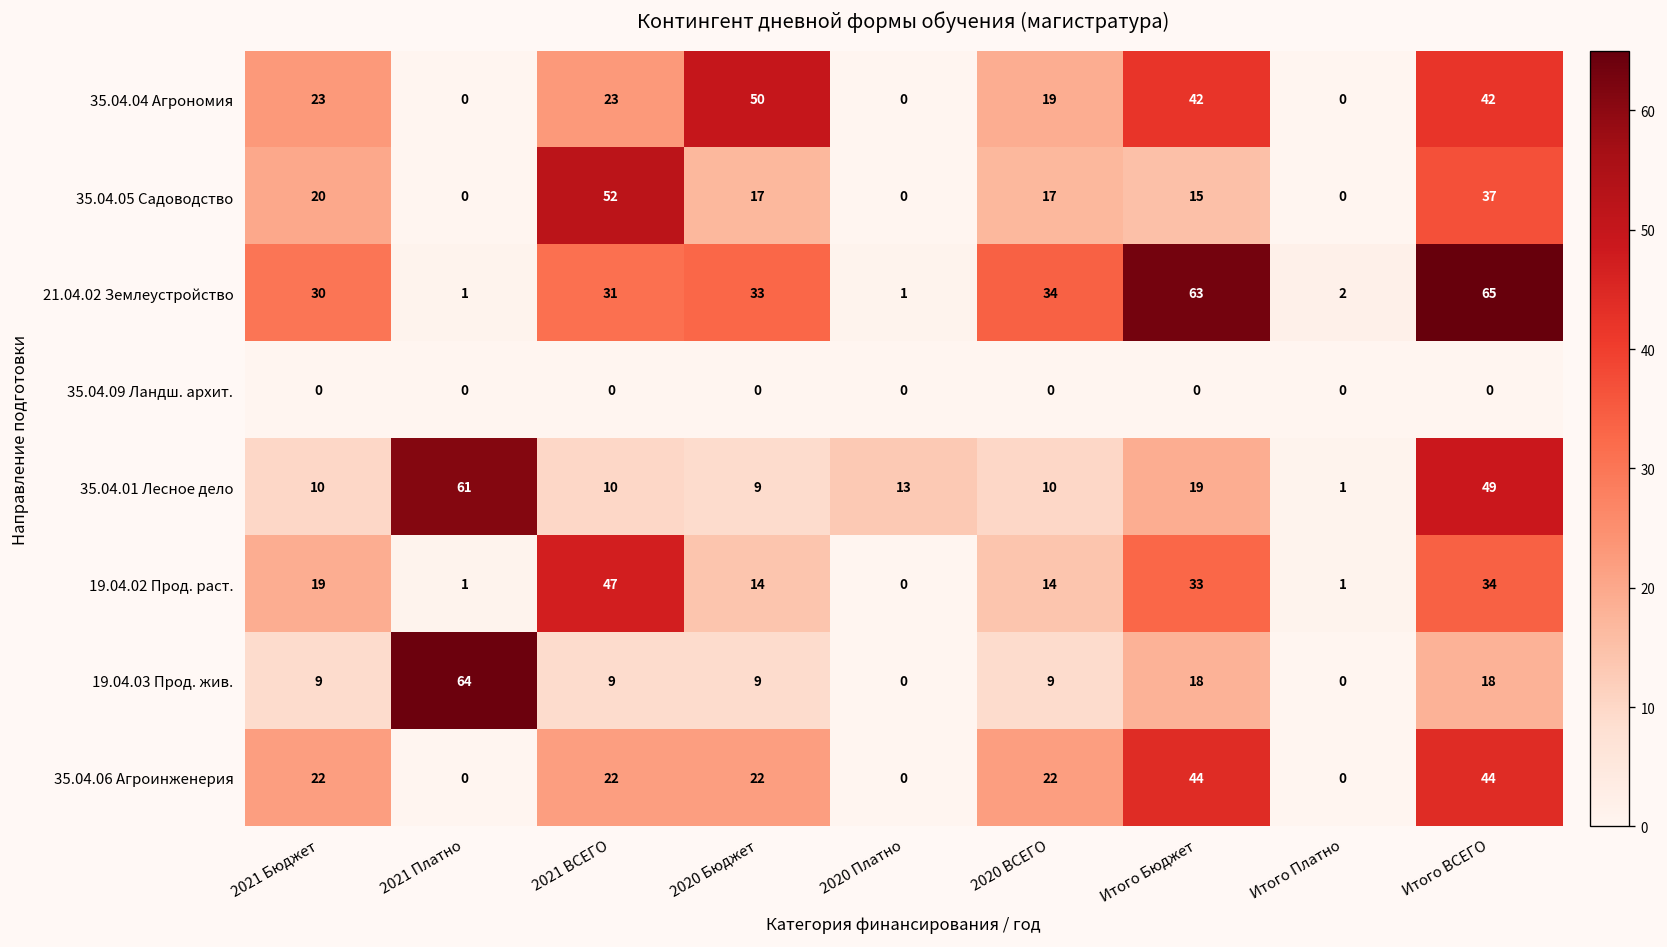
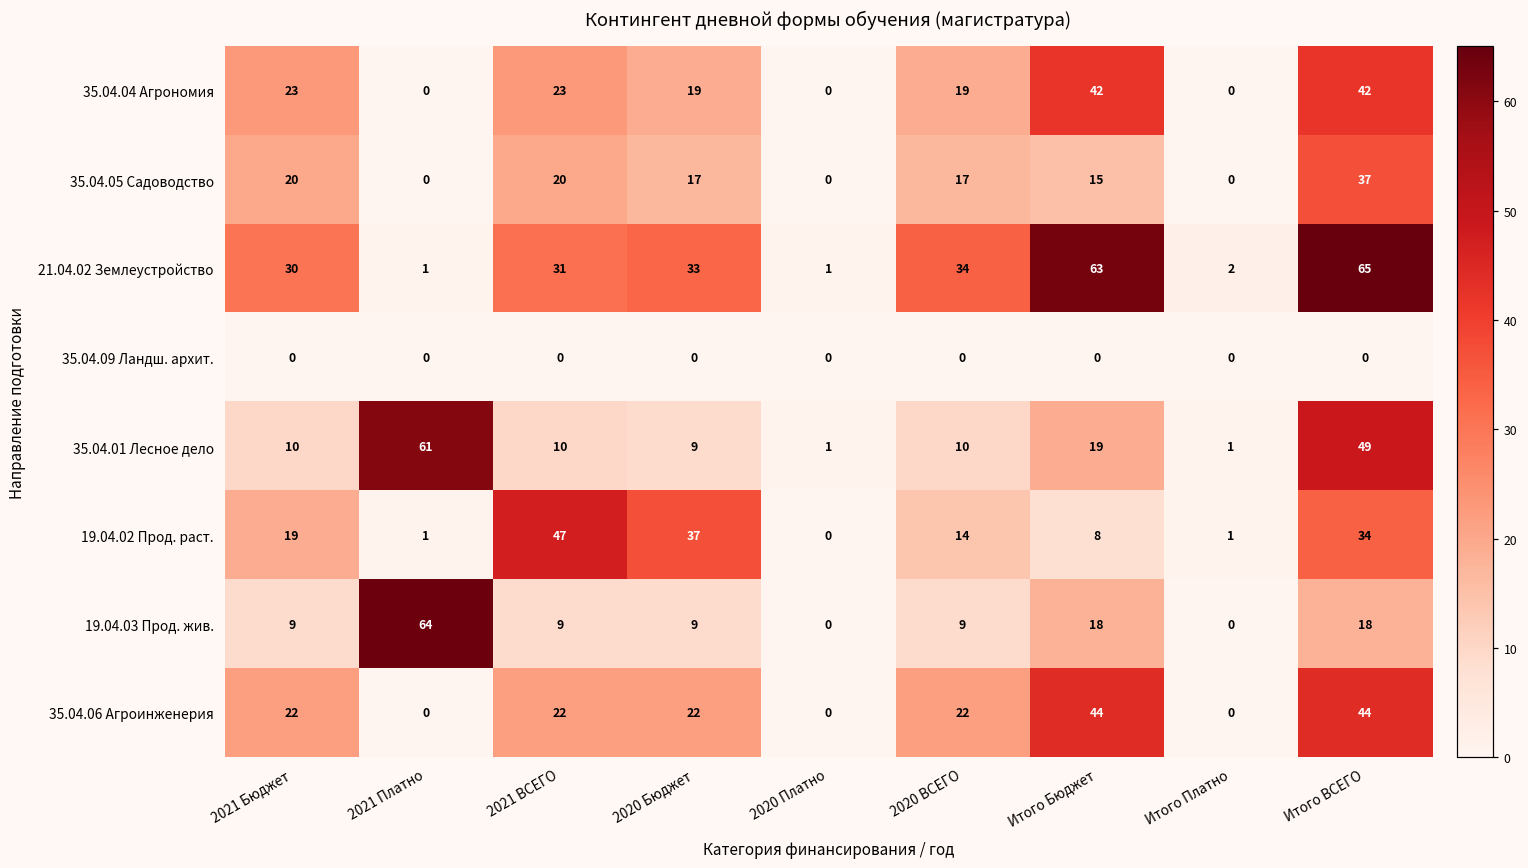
35.04.04 Агрономия, 2020 Бюджет: 50 -> 19
35.04.05 Садоводство, 2021 ВСЕГО: 52 -> 20
35.04.01 Лесное дело, 2020 Платно: 13 -> 1
19.04.02 Прод. раст., 2020 Бюджет: 14 -> 37
19.04.02 Прод. раст., Итого Бюджет: 33 -> 8
